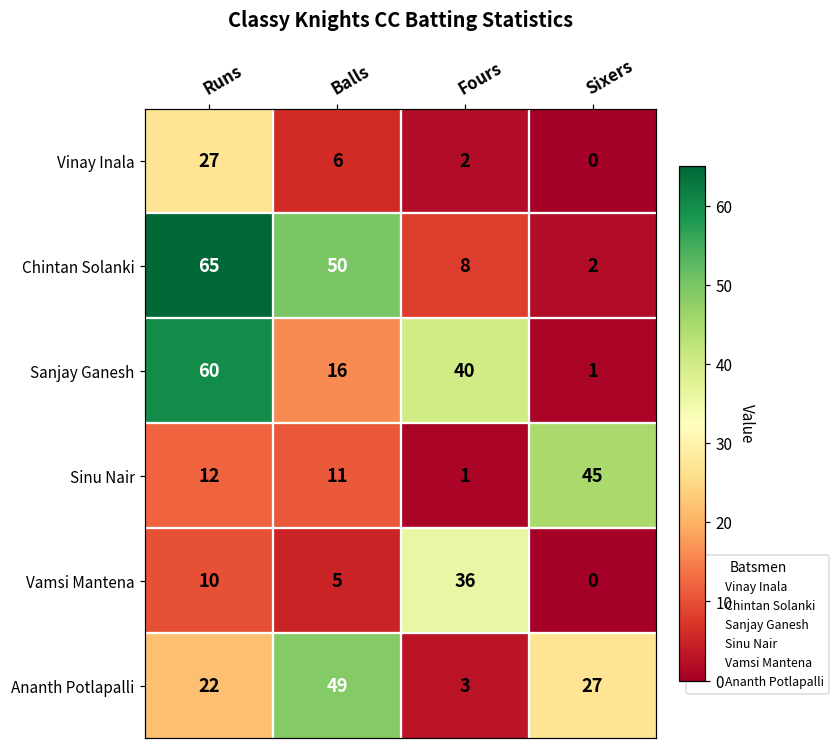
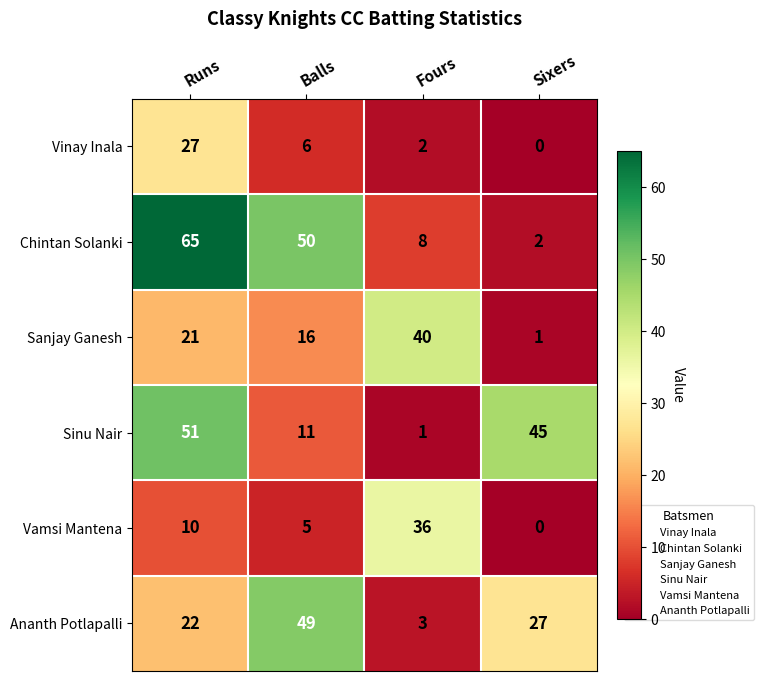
Sanjay Ganesh, Runs: 60 -> 21
Sinu Nair, Runs: 12 -> 51
